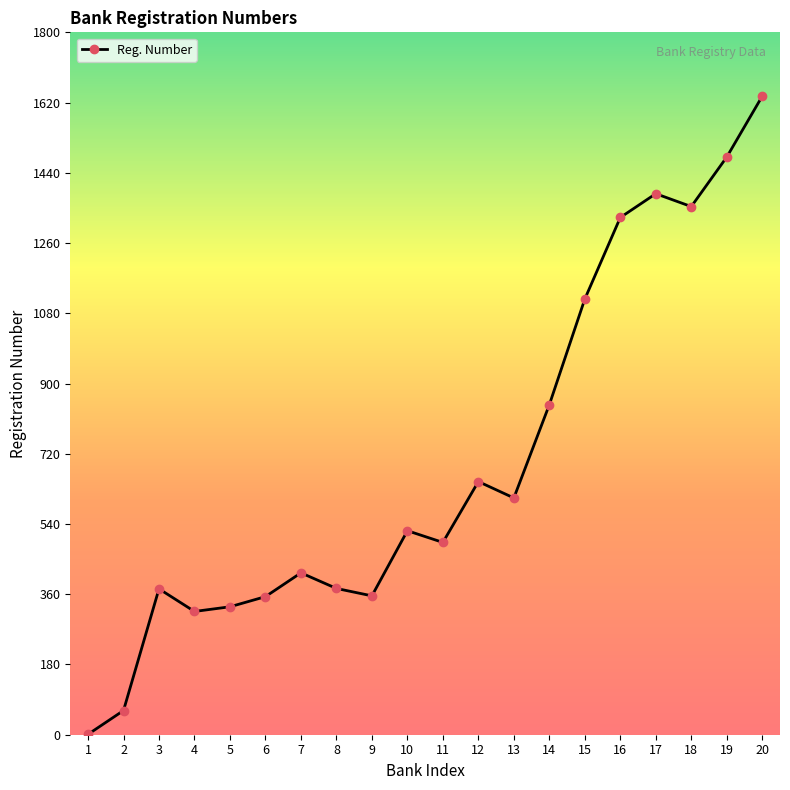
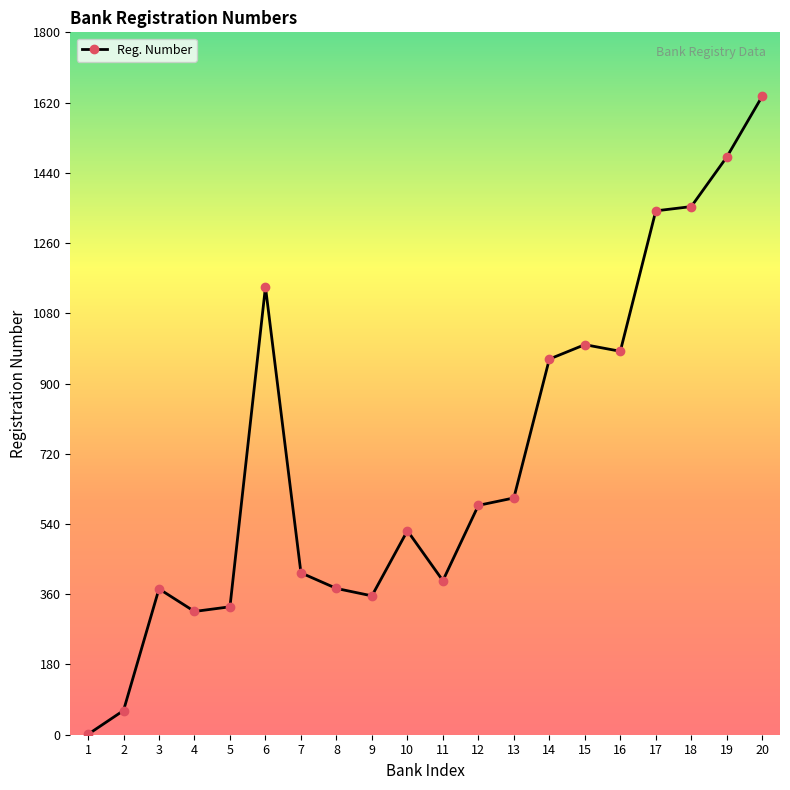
6: 350 -> 1150
11: 490 -> 400
12: 650 -> 590
14: 850 -> 960
15: 1120 -> 1000
16: 1330 -> 980
17: 1390 -> 1340
